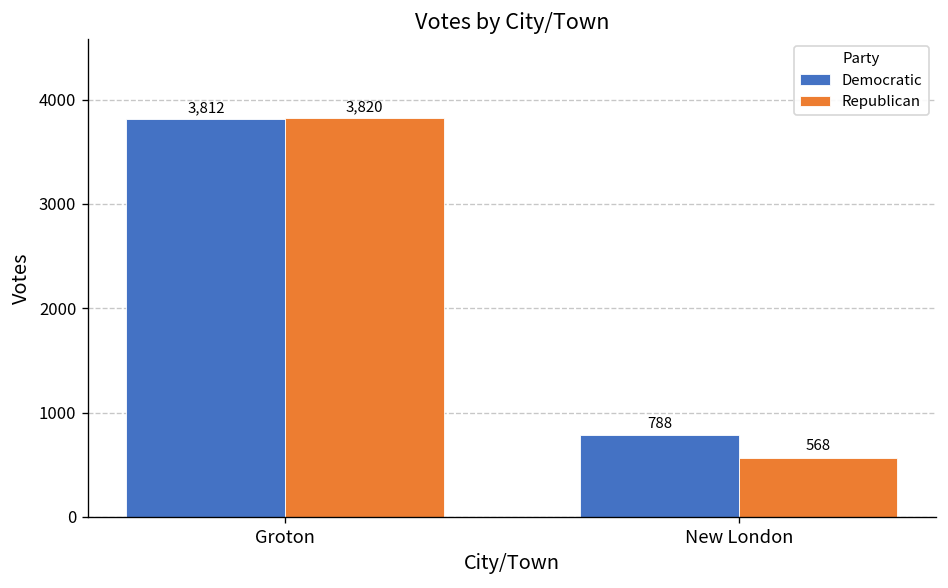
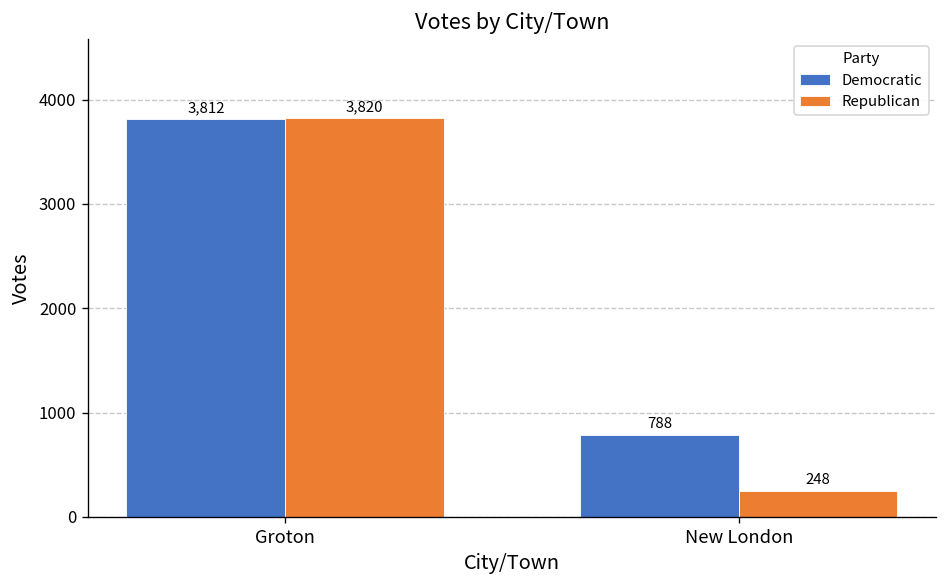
Republican, New London: 568 -> 248
